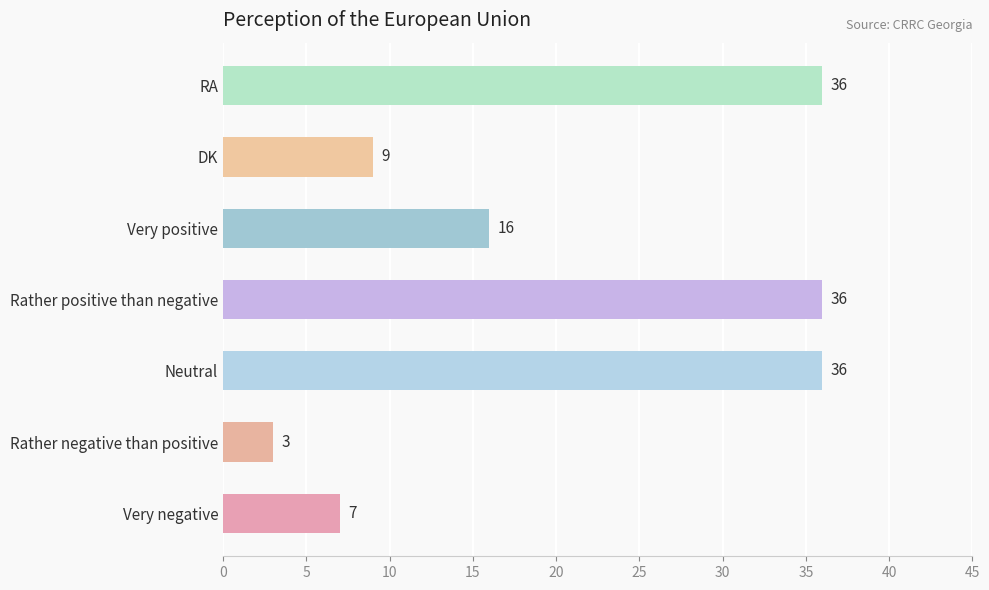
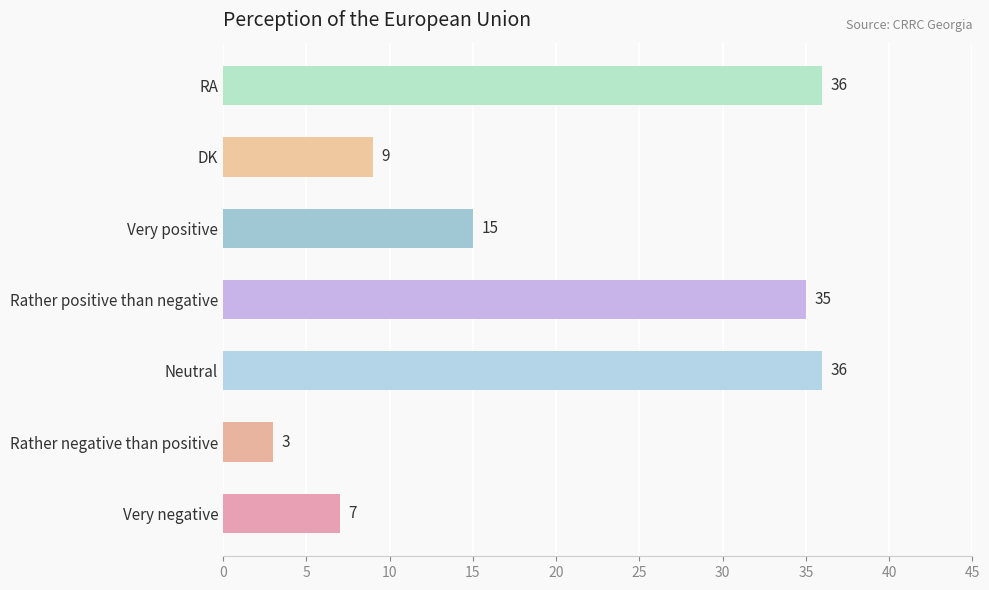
Very positive: 16 -> 15
Rather positive than negative: 36 -> 35
